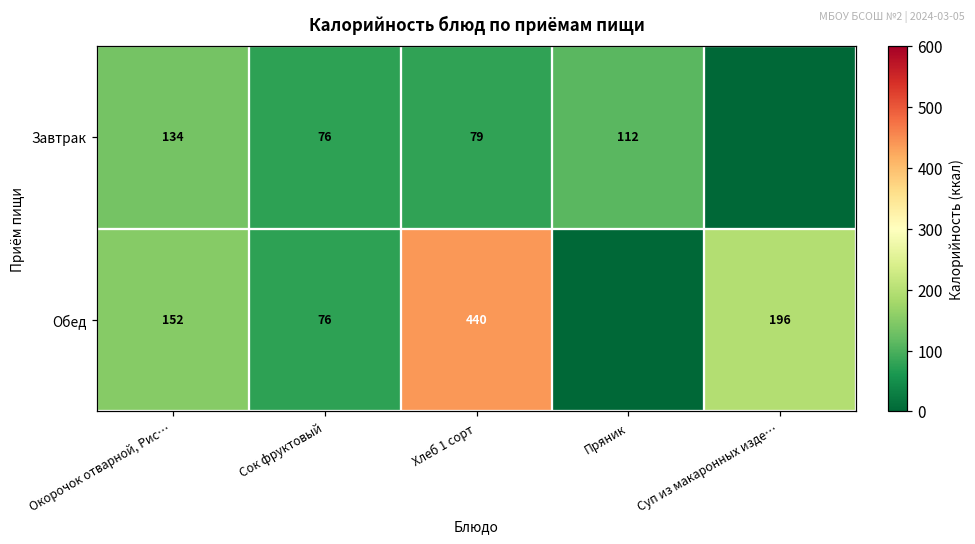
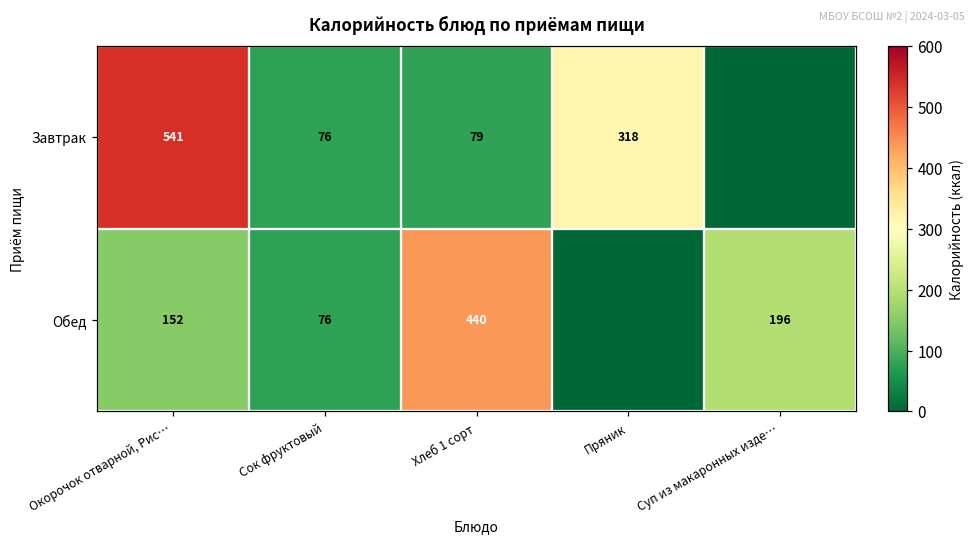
Завтрак, Окорочок отварной, Рис…: 134 -> 541
Завтрак, Пряник: 112 -> 318
